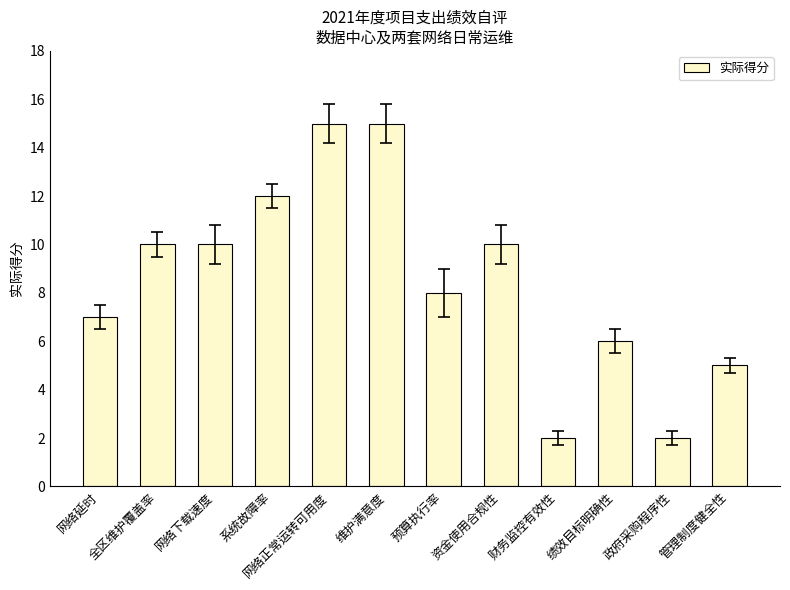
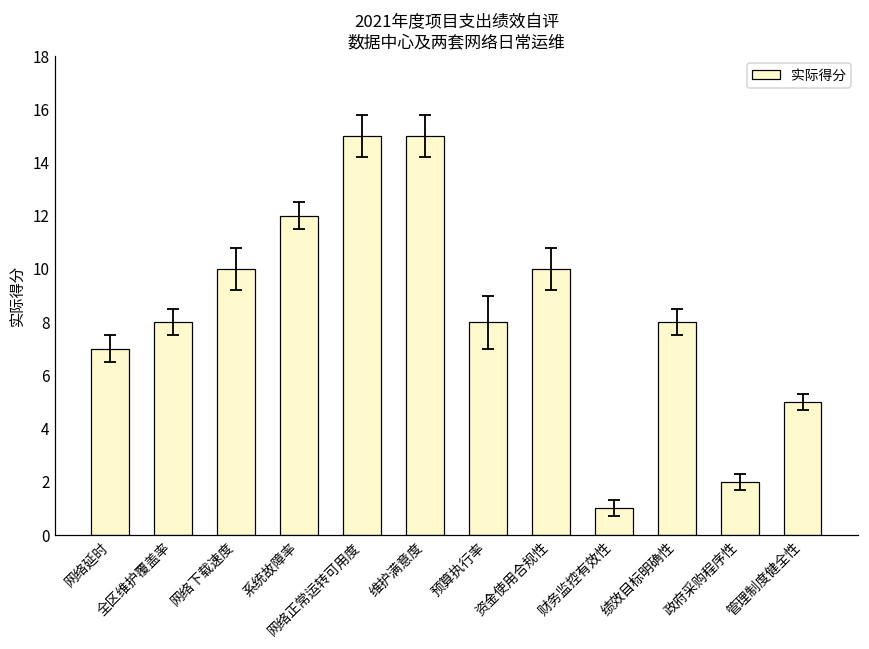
实际得分, 全区维护覆盖率: 10 -> 8
实际得分, 财务监控有效性: 2 -> 1
实际得分, 绩效目标明确性: 6 -> 8
